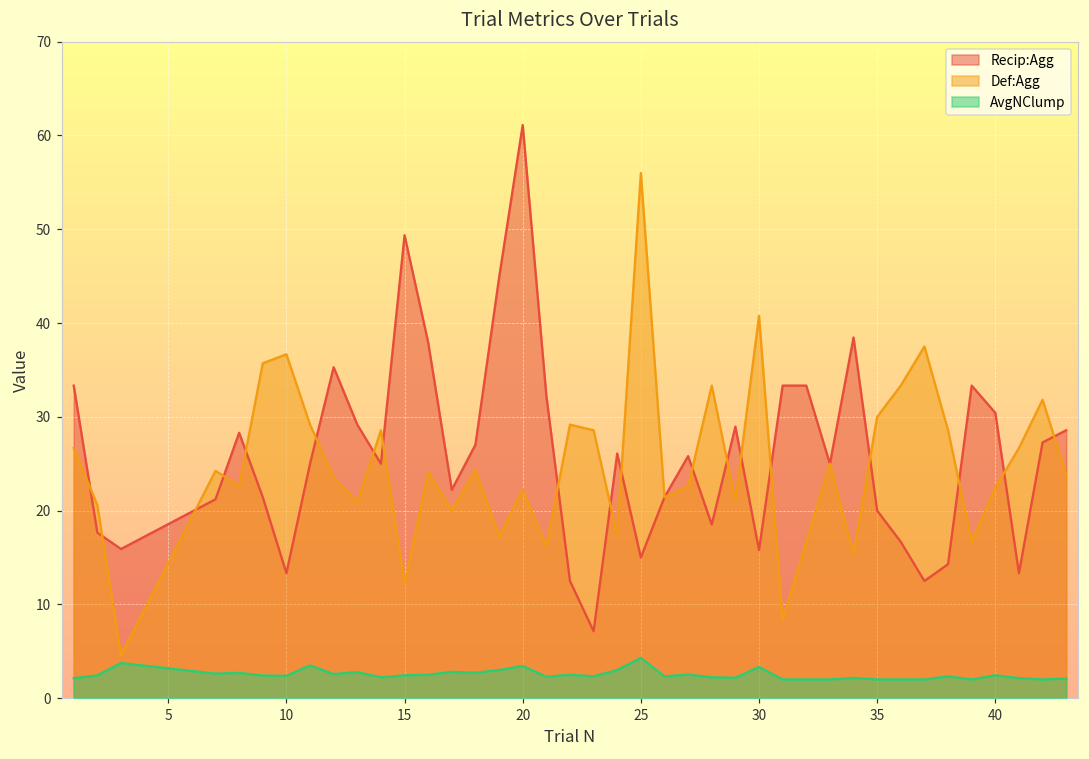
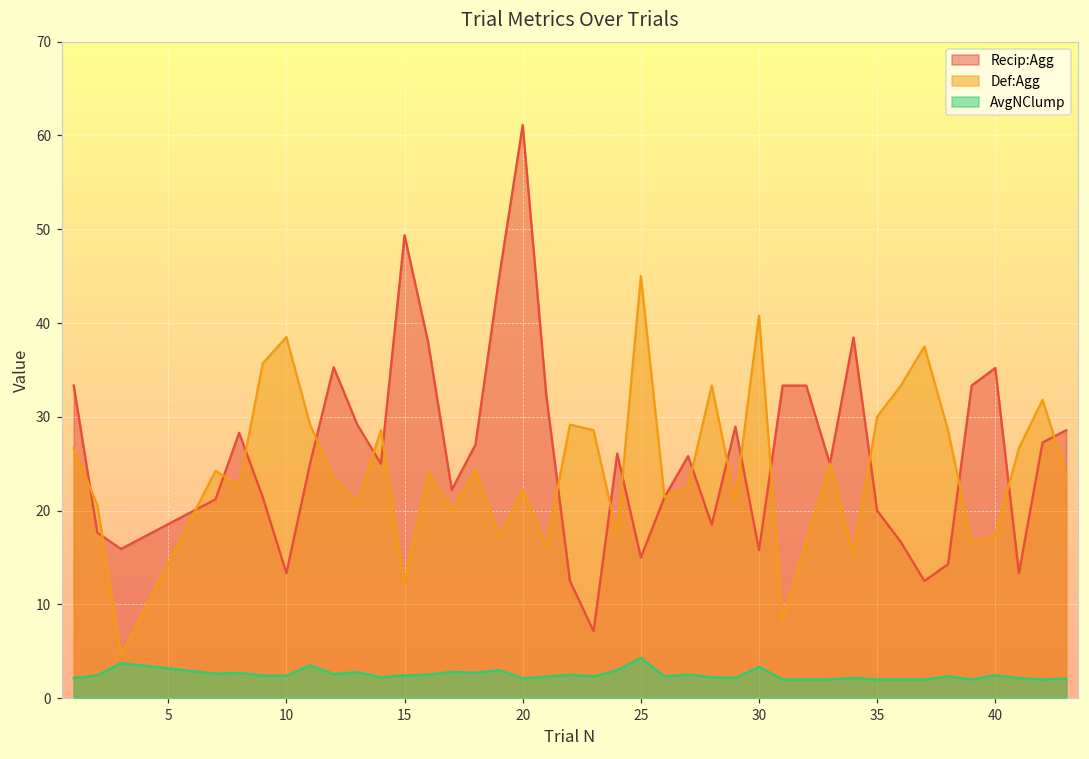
Def:Agg, 10: 37 -> 39
AvgNClump, 20: 3 -> 2
Def:Agg, 25: 56 -> 45
Recip:Agg, 40: 30 -> 35
Def:Agg, 40: 22 -> 17
